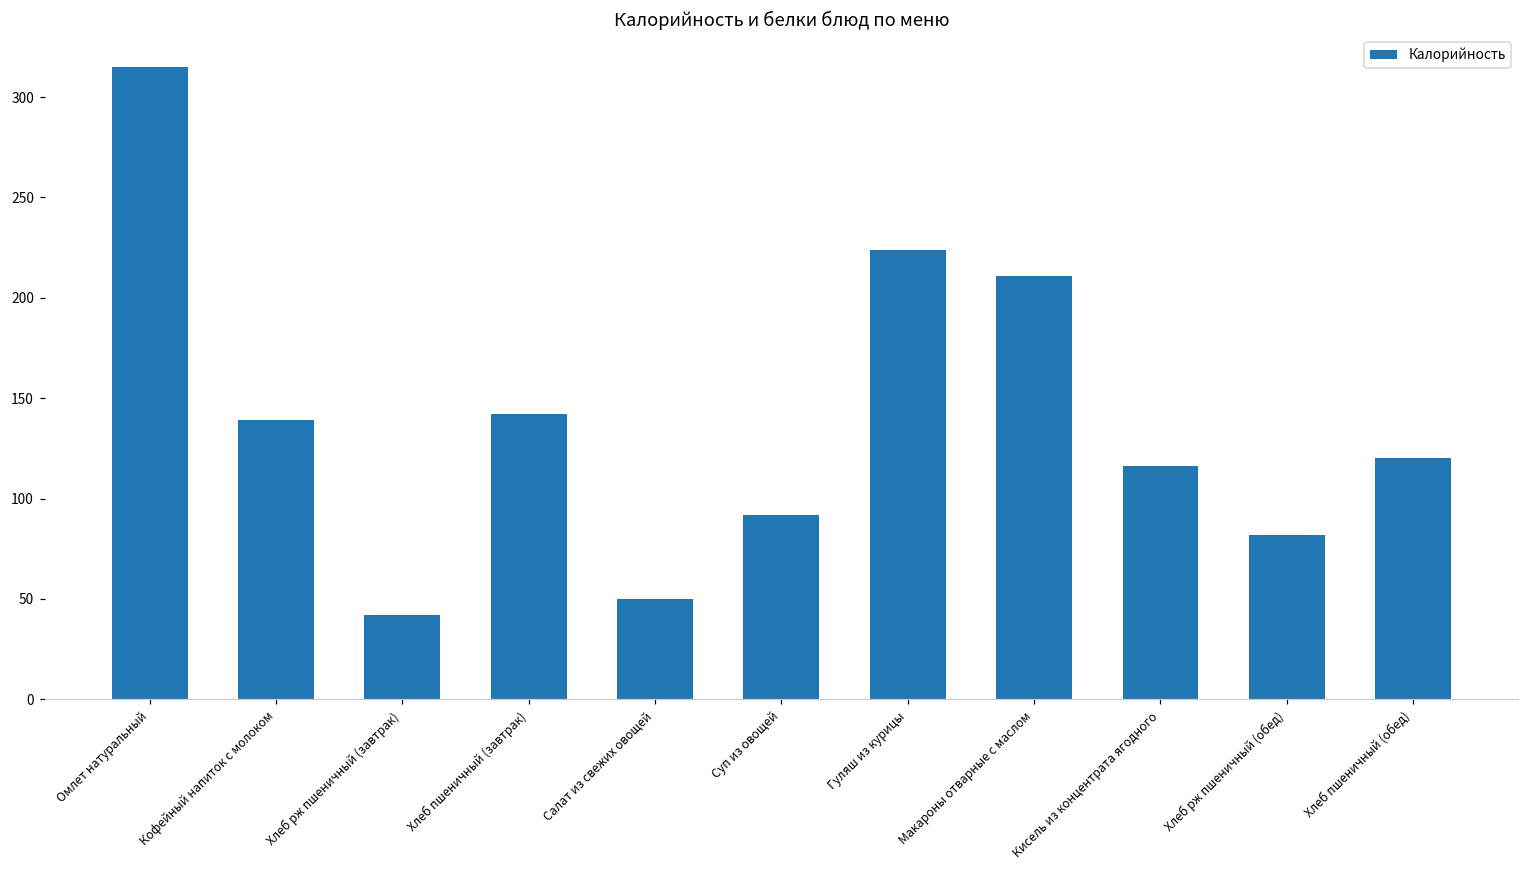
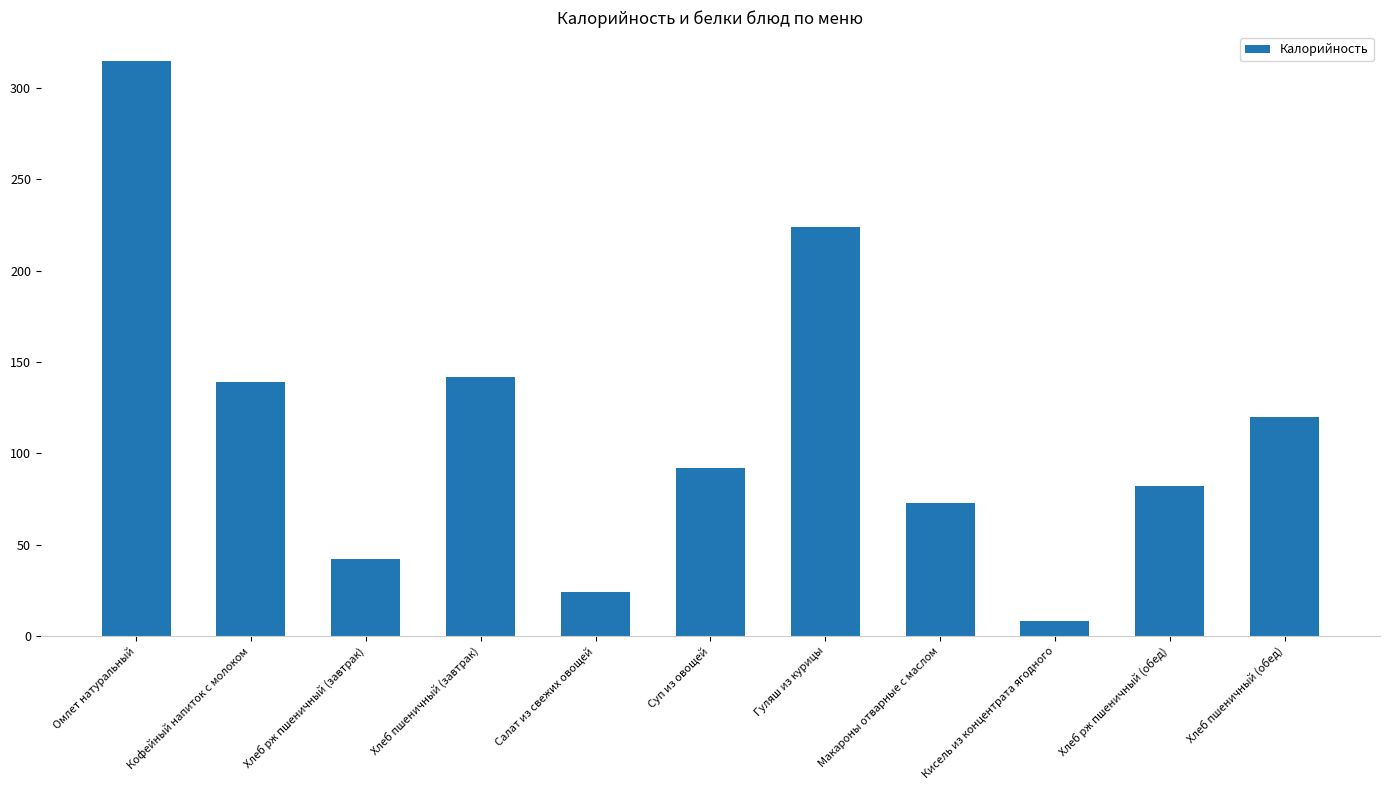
Салат из свежих овощей: 50 -> 24
Макароны отварные с маслом: 211 -> 73
Кисель из концентрата ягодного: 116 -> 8
